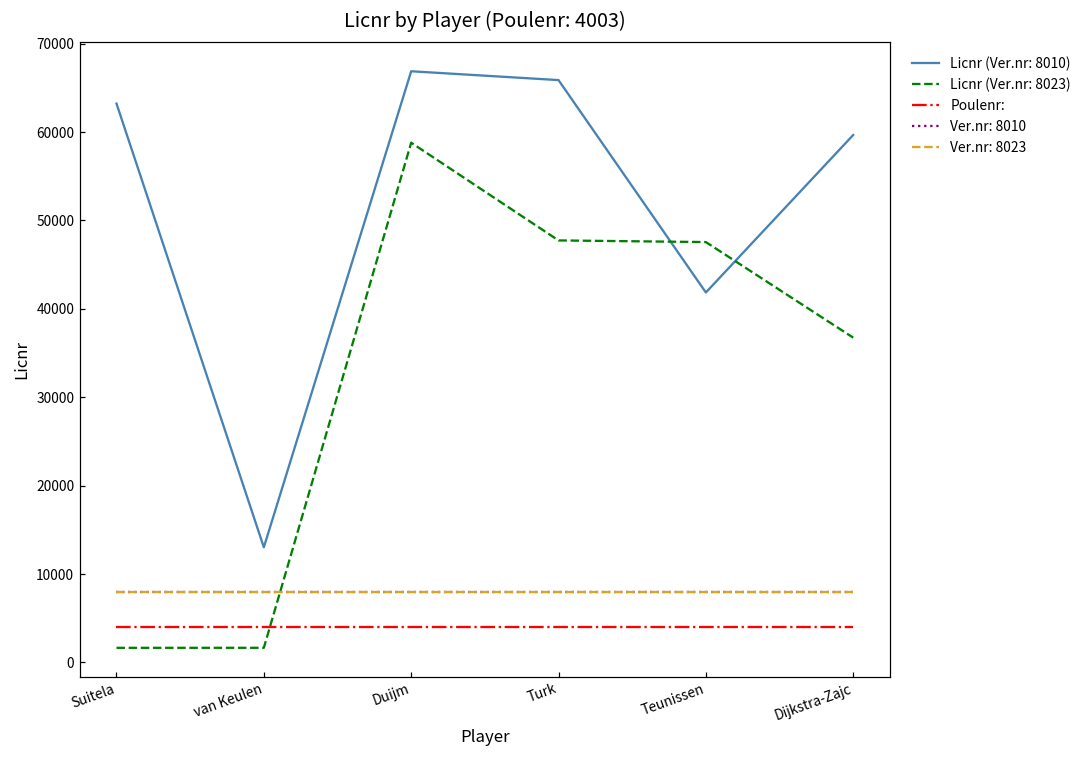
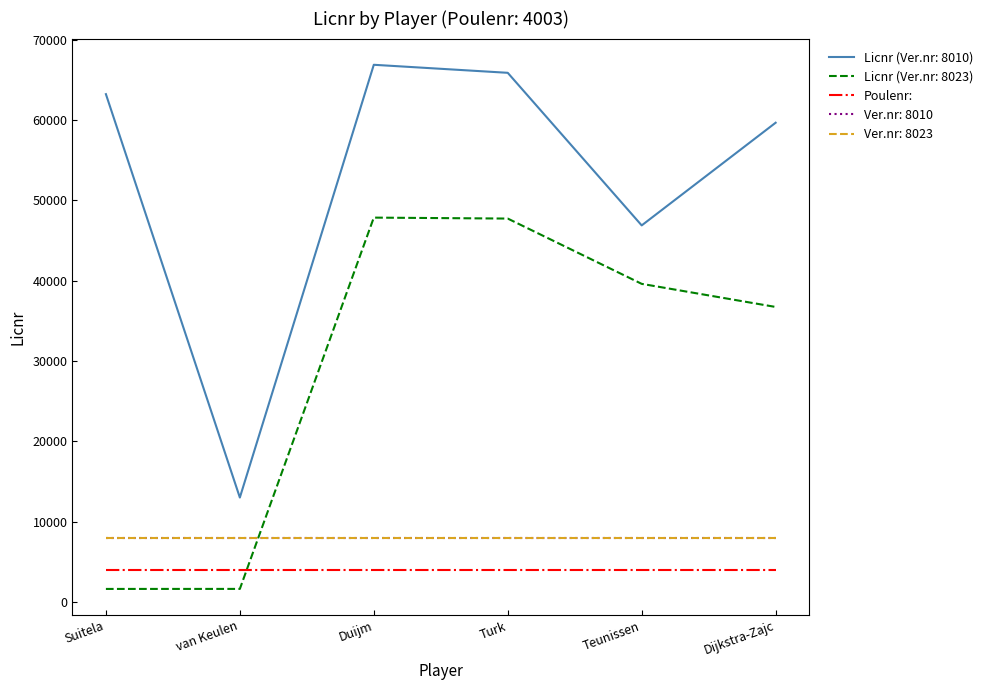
Licnr (Ver.nr: 8023), Duijm: 59000 -> 48000
Licnr (Ver.nr: 8010), Teunissen: 42000 -> 47000
Licnr (Ver.nr: 8023), Teunissen: 48000 -> 40000
